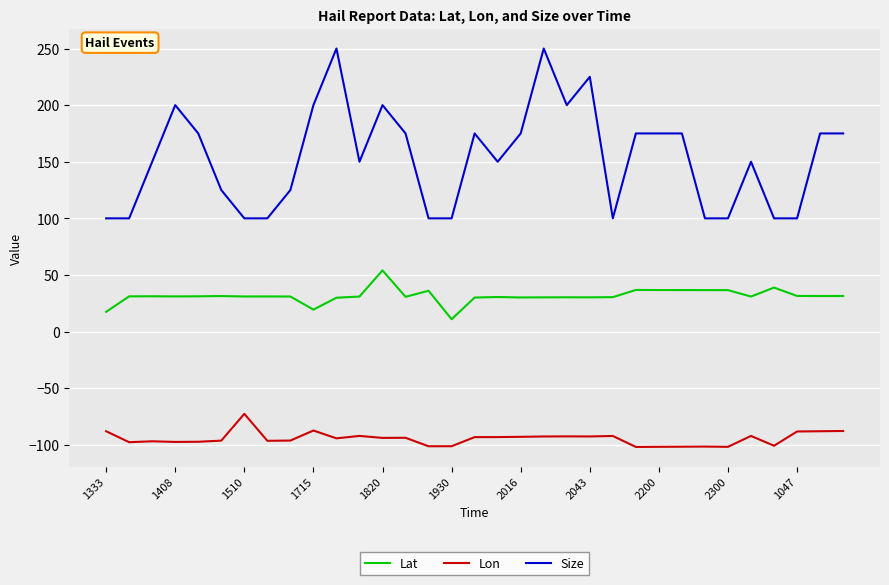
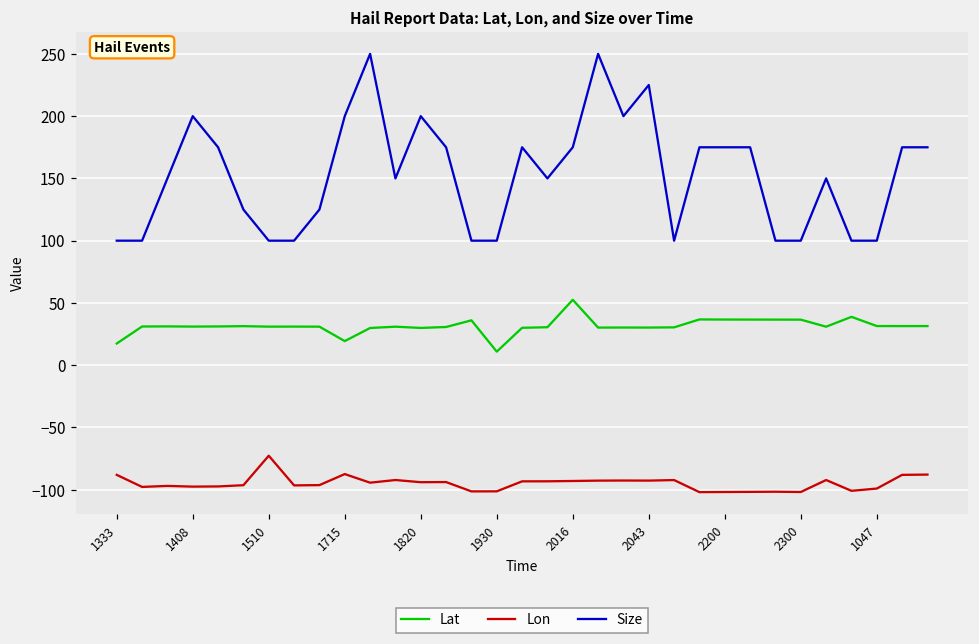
Lat, 1820: 54 -> 30
Lat, 2016: 30 -> 53
Lon, 1047: -88 -> -99
